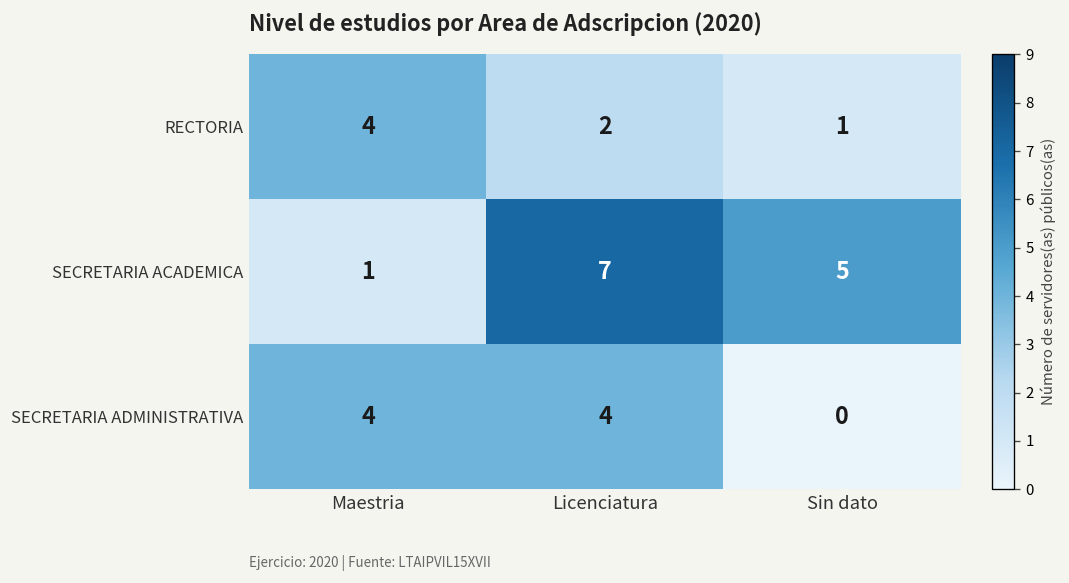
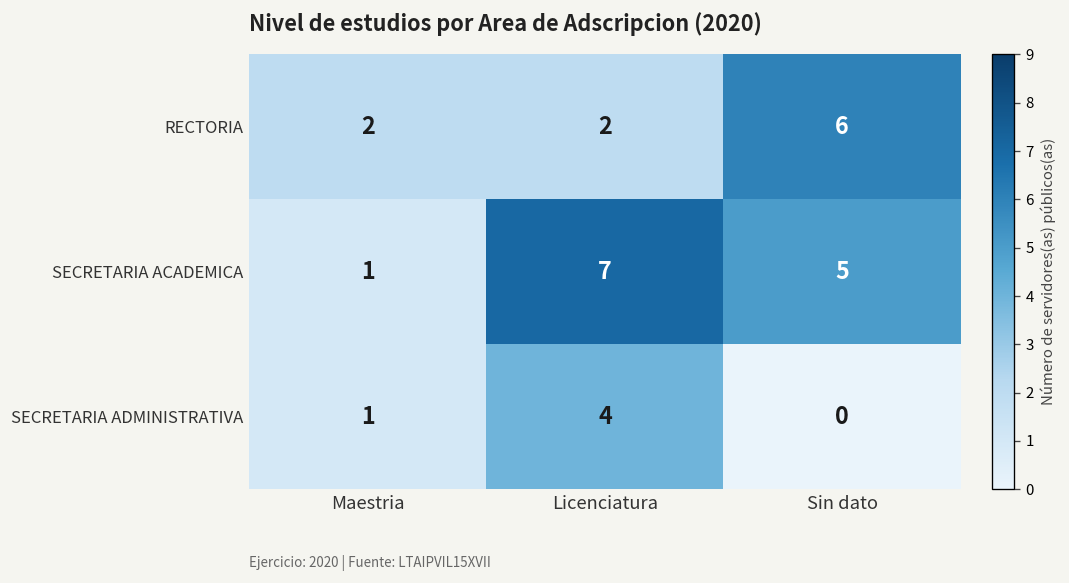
RECTORIA, Maestria: 4 -> 2
RECTORIA, Sin dato: 1 -> 6
SECRETARIA ADMINISTRATIVA, Maestria: 4 -> 1
